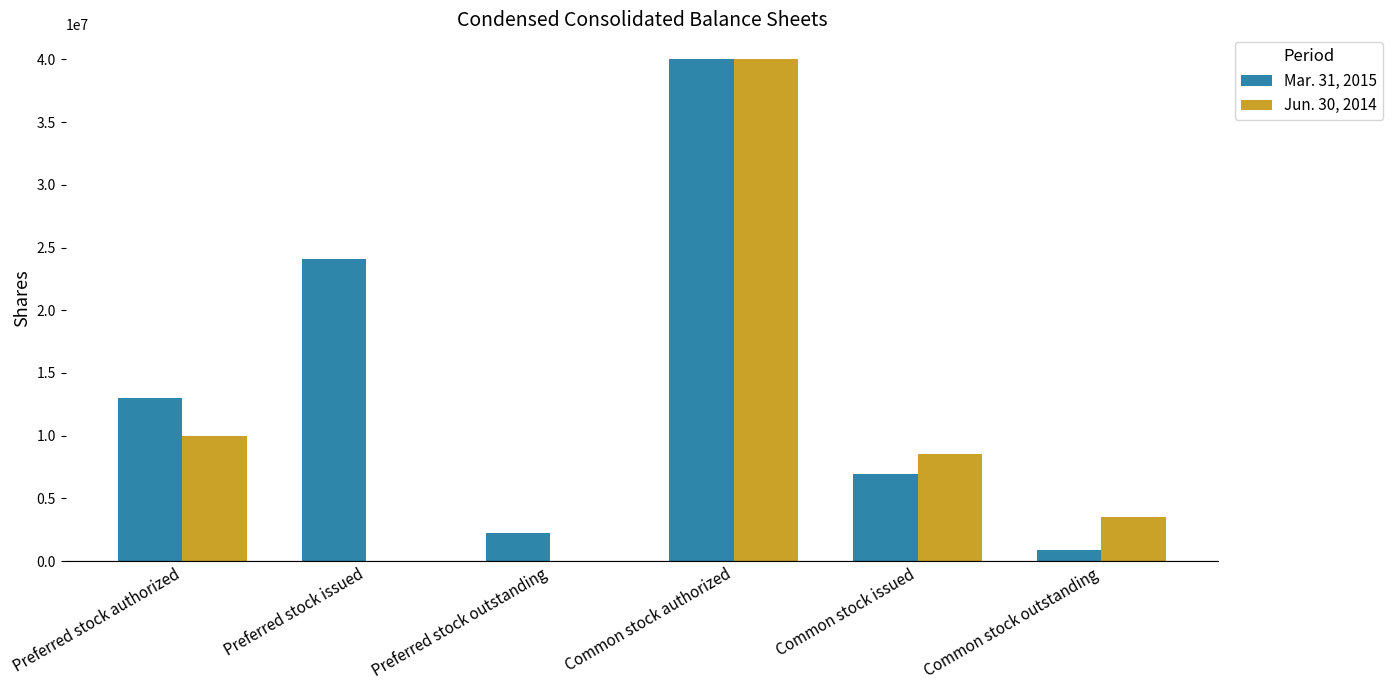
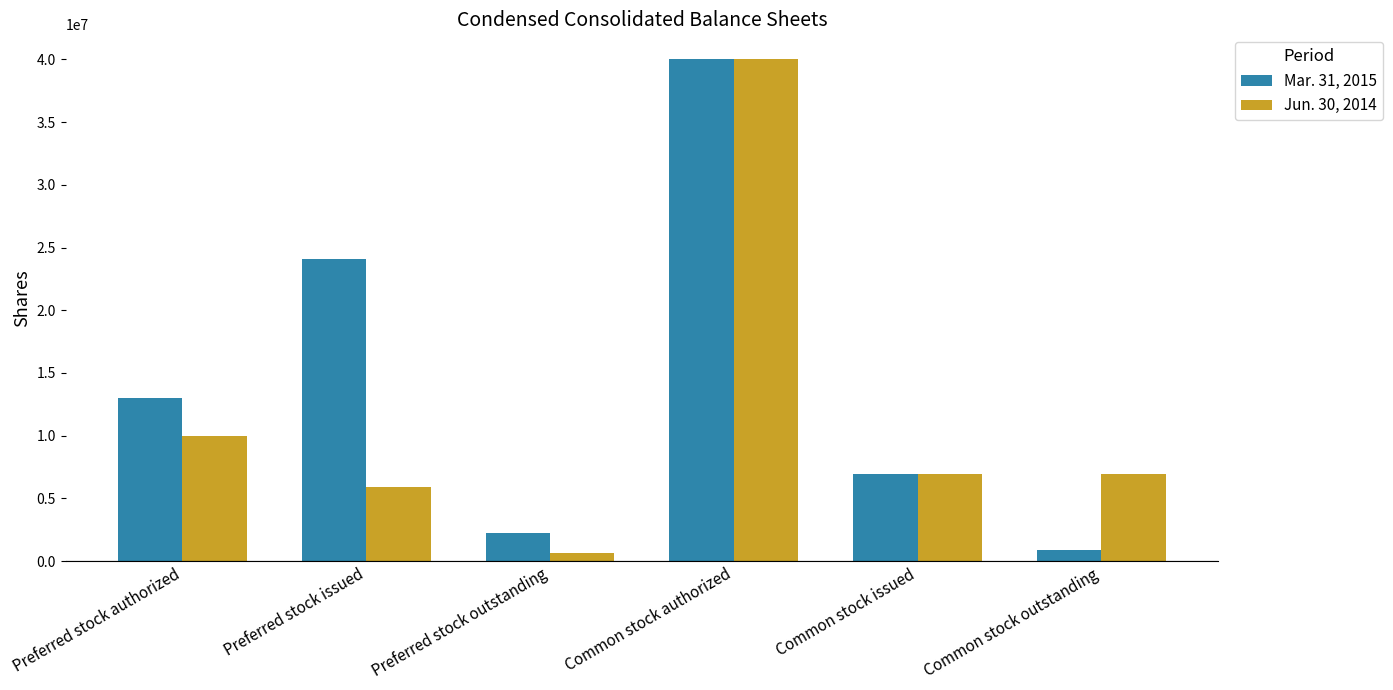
Jun. 30, 2014, Preferred stock issued: 0 -> 5900000
Jun. 30, 2014, Preferred stock outstanding: 0 -> 700000
Jun. 30, 2014, Common stock issued: 8600000 -> 7000000
Jun. 30, 2014, Common stock outstanding: 3500000 -> 7000000
